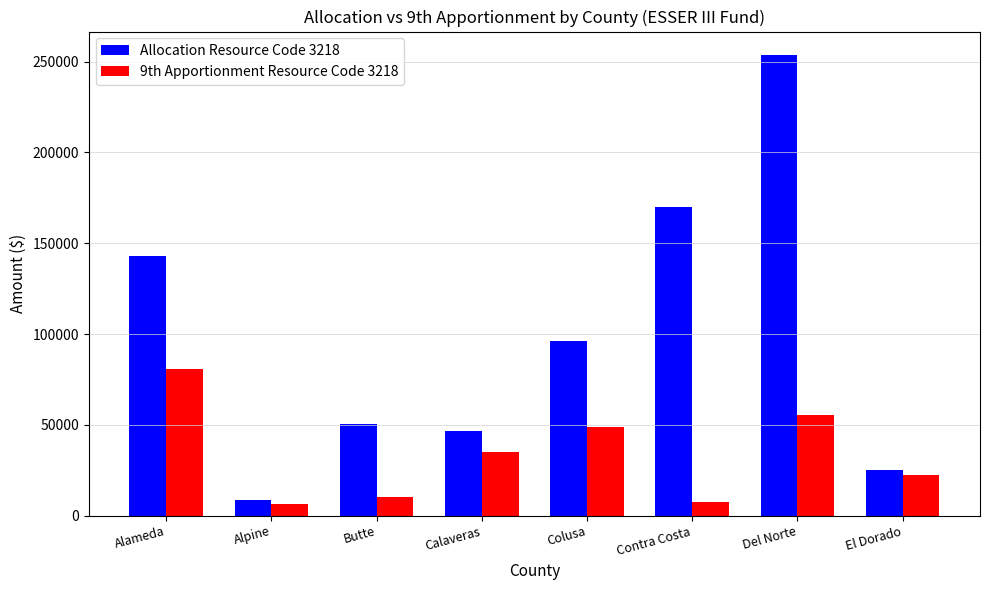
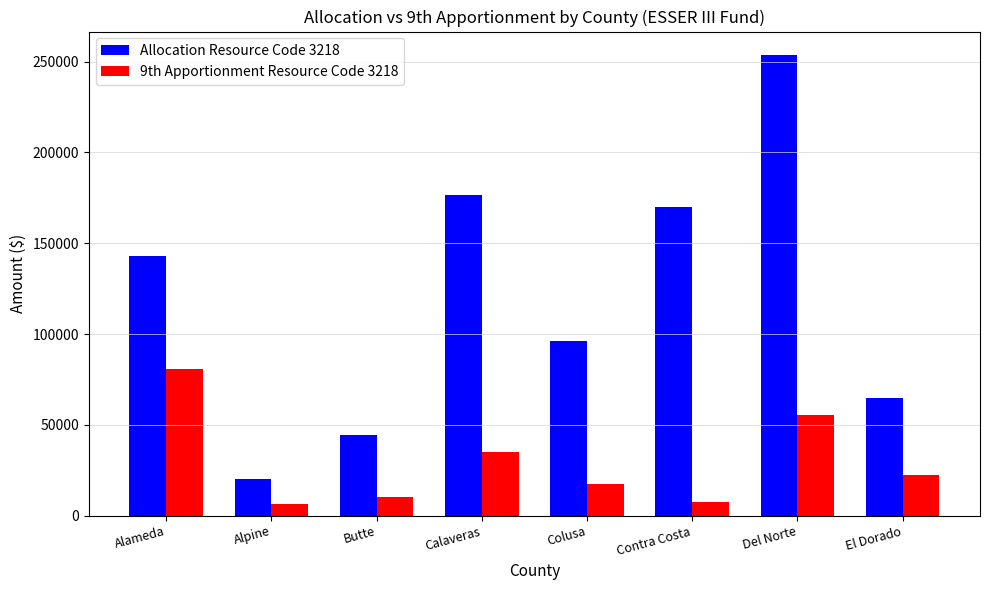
Allocation Resource Code 3218, Alpine: 9000 -> 20000
Allocation Resource Code 3218, Butte: 50000 -> 44000
Allocation Resource Code 3218, Calaveras: 47000 -> 176000
9th Apportionment Resource Code 3218, Colusa: 49000 -> 17000
Allocation Resource Code 3218, El Dorado: 25000 -> 65000
